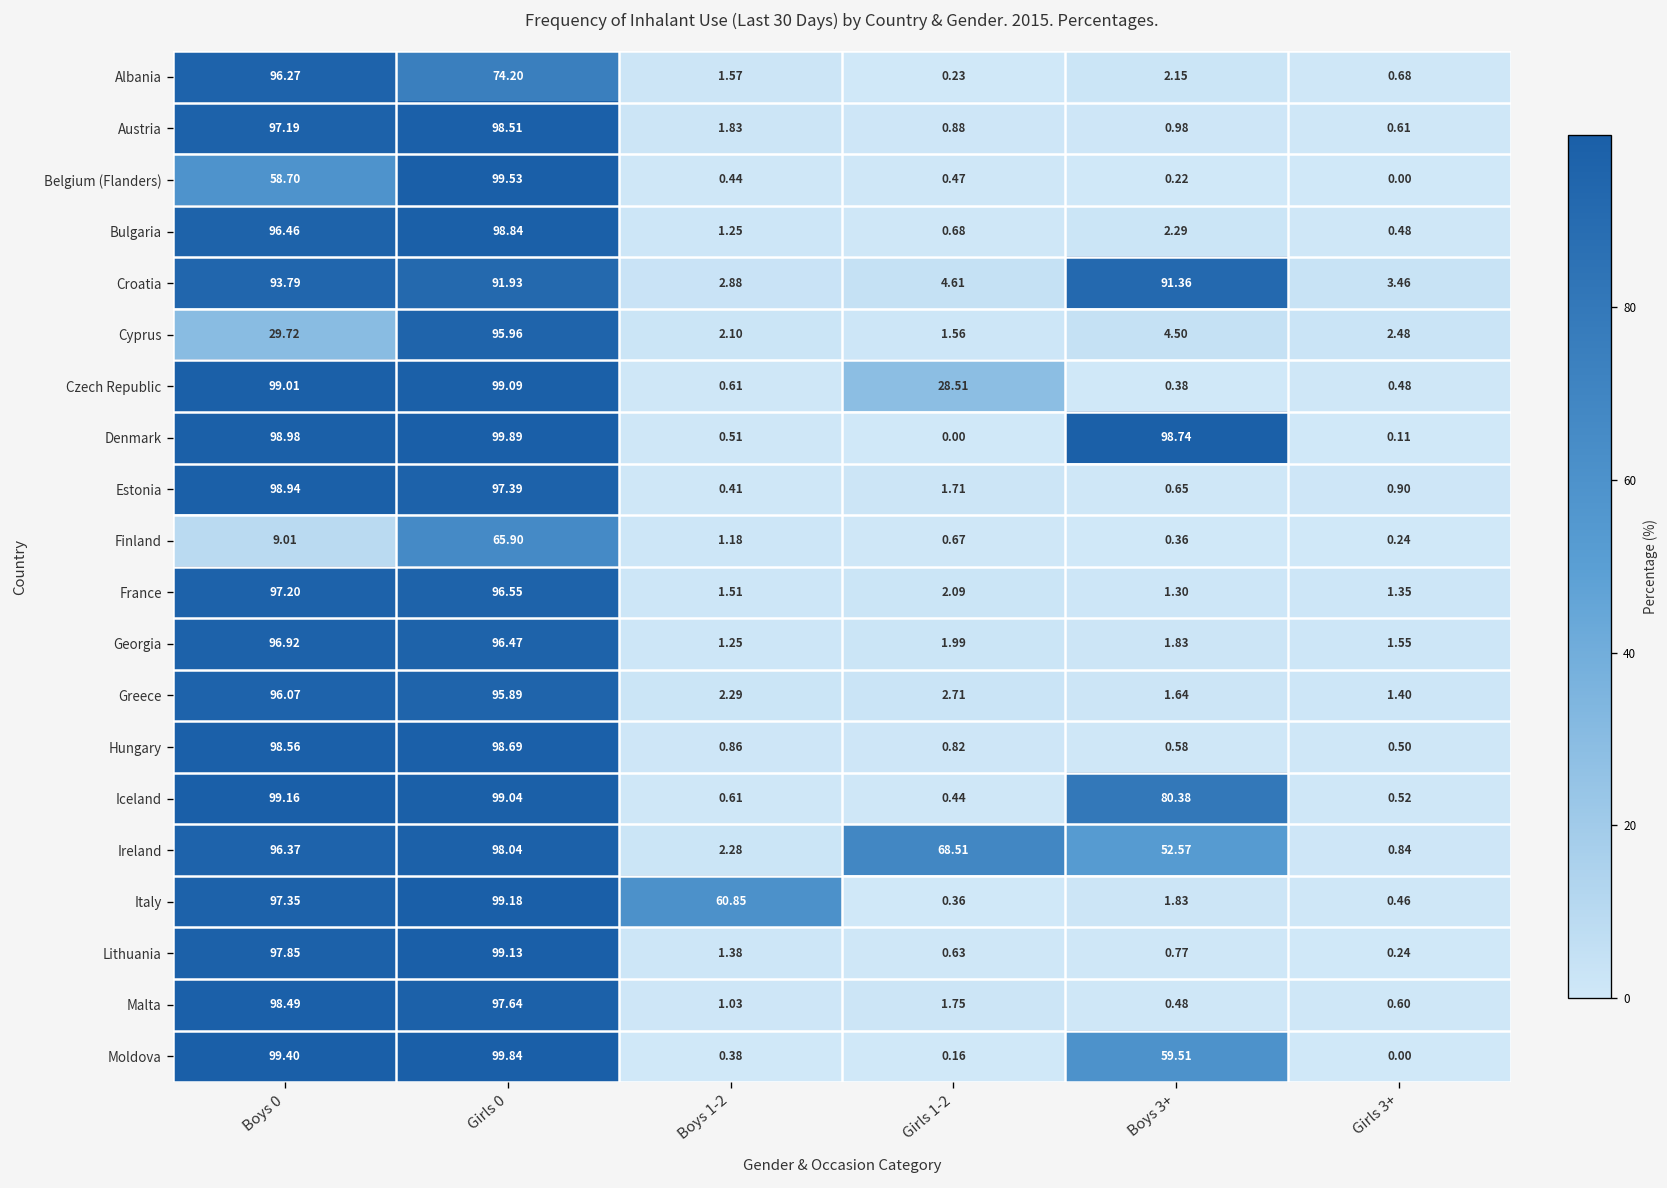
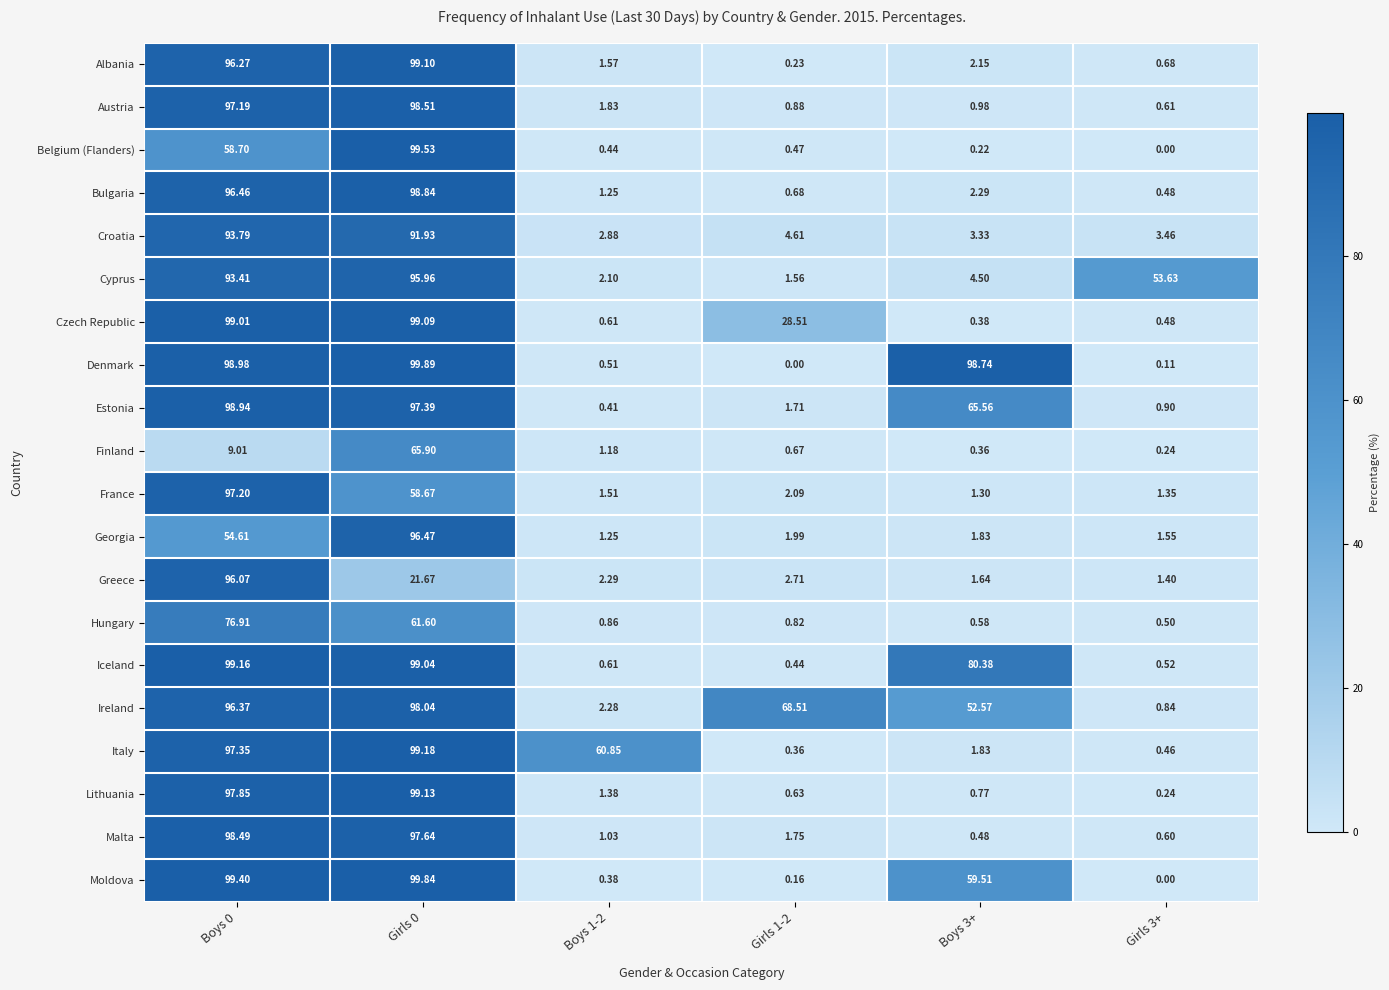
Albania, Girls 0: 74.20 -> 99.10
Croatia, Boys 3+: 91.36 -> 3.33
Cyprus, Boys 0: 29.72 -> 93.41
Cyprus, Girls 3+: 2.48 -> 53.63
Estonia, Boys 3+: 0.65 -> 65.56
France, Girls 0: 96.55 -> 58.67
Georgia, Boys 0: 96.92 -> 54.61
Greece, Girls 0: 95.89 -> 21.67
Hungary, Boys 0: 98.56 -> 76.91
Hungary, Girls 0: 98.69 -> 61.60
